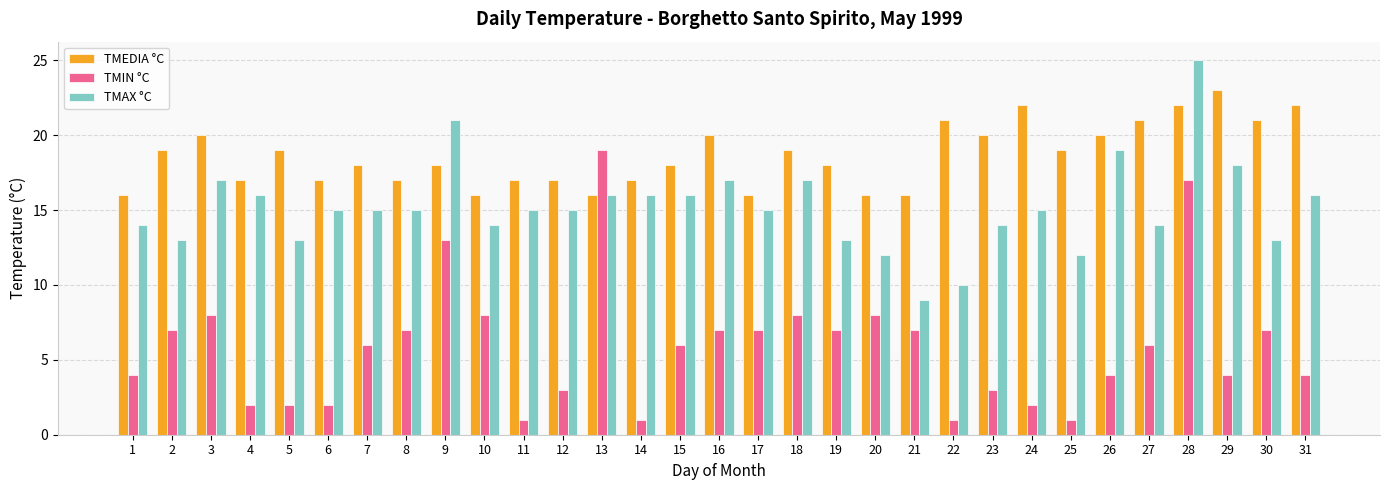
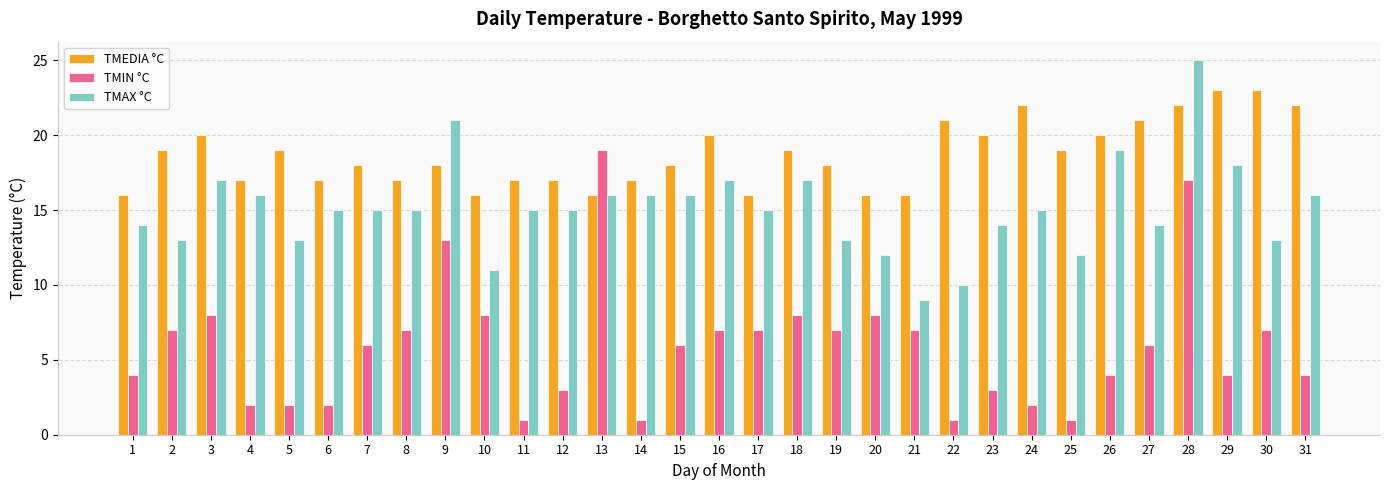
TMAX °C, 10: 14 -> 11
TMEDIA °C, 30: 21 -> 23
